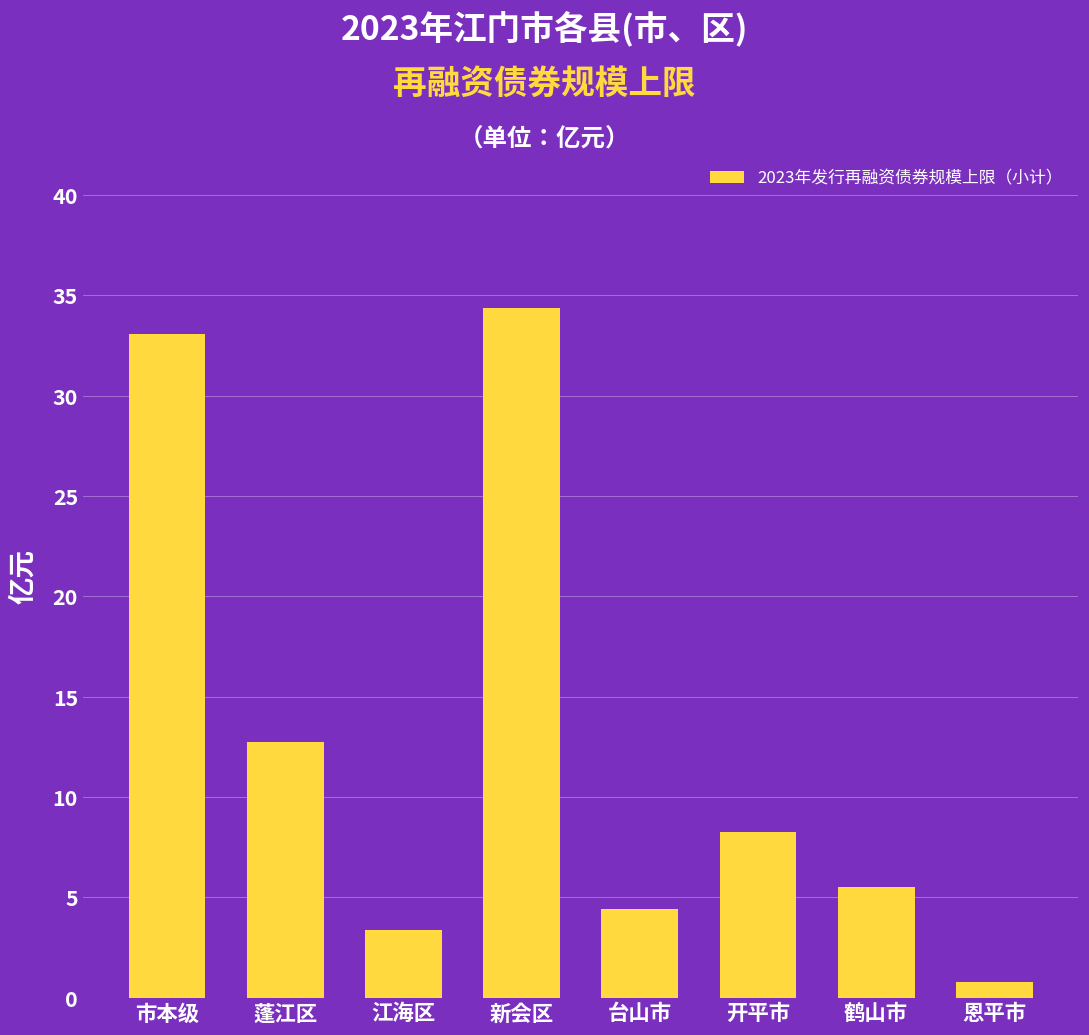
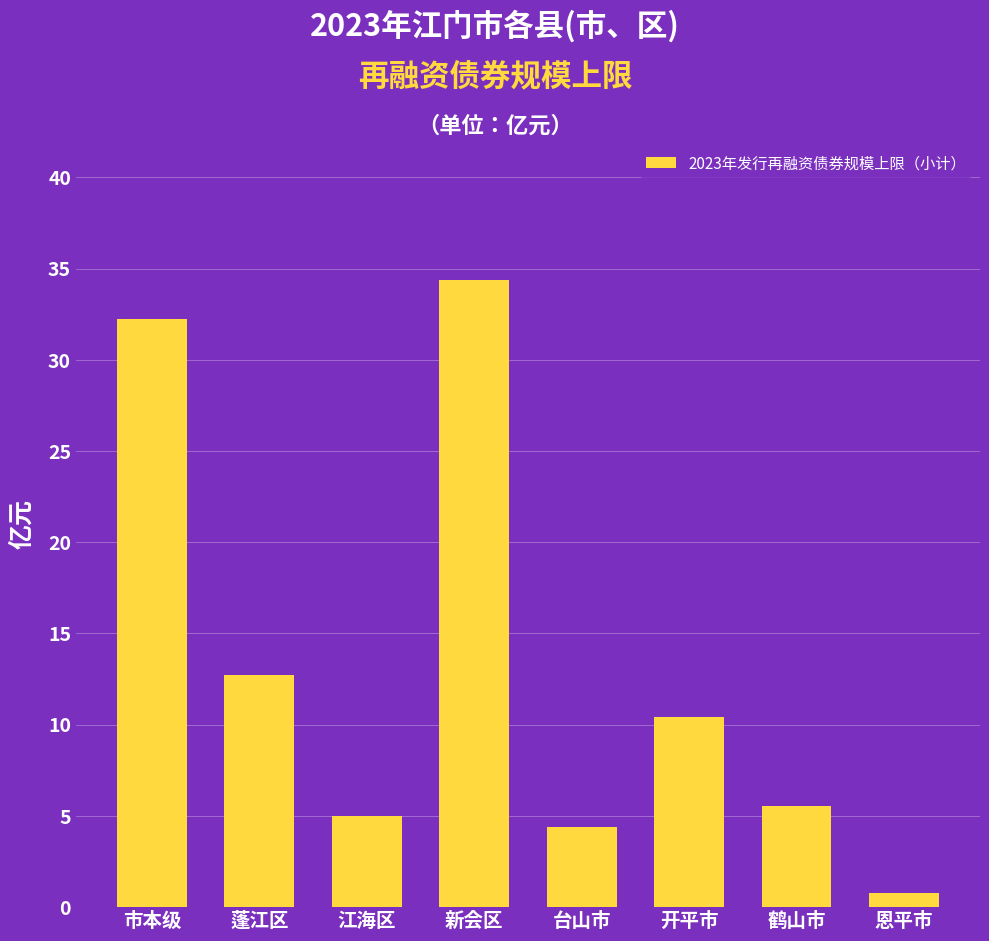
市本级: 33.1 -> 32.2
江海区: 3.4 -> 5.0
开平市: 8.2 -> 10.4
